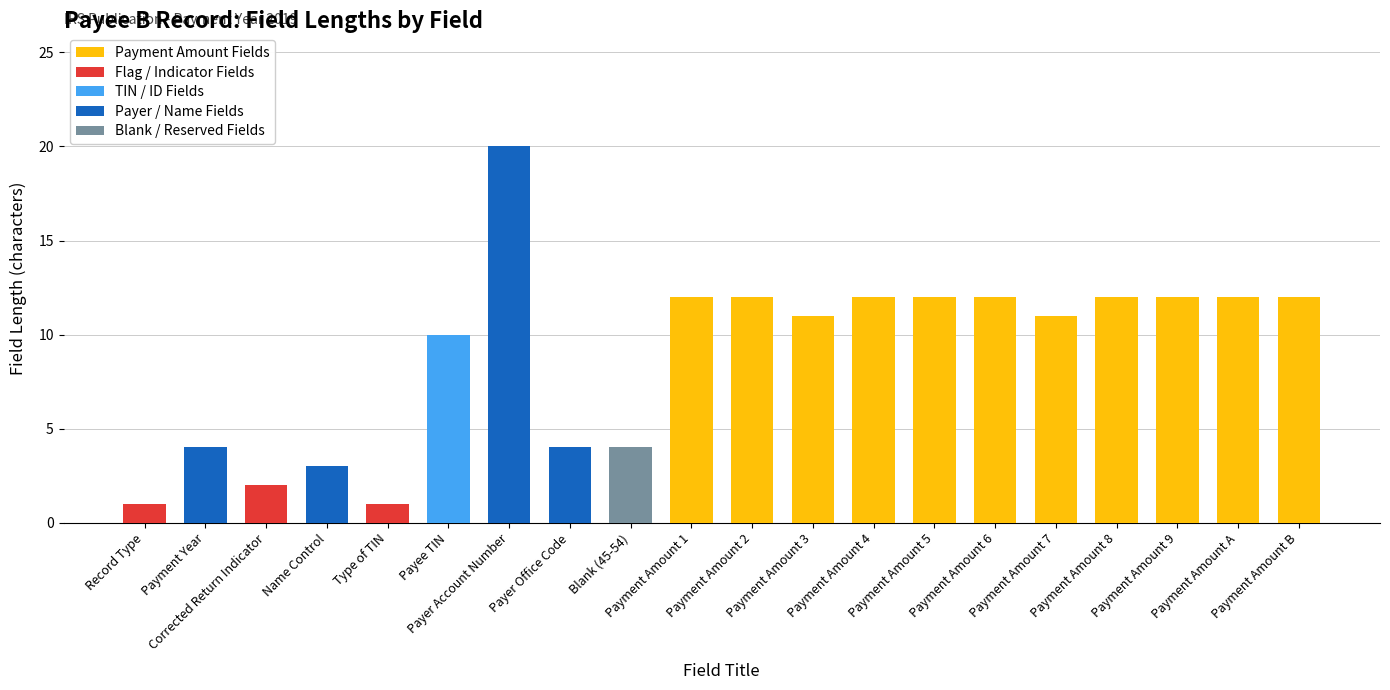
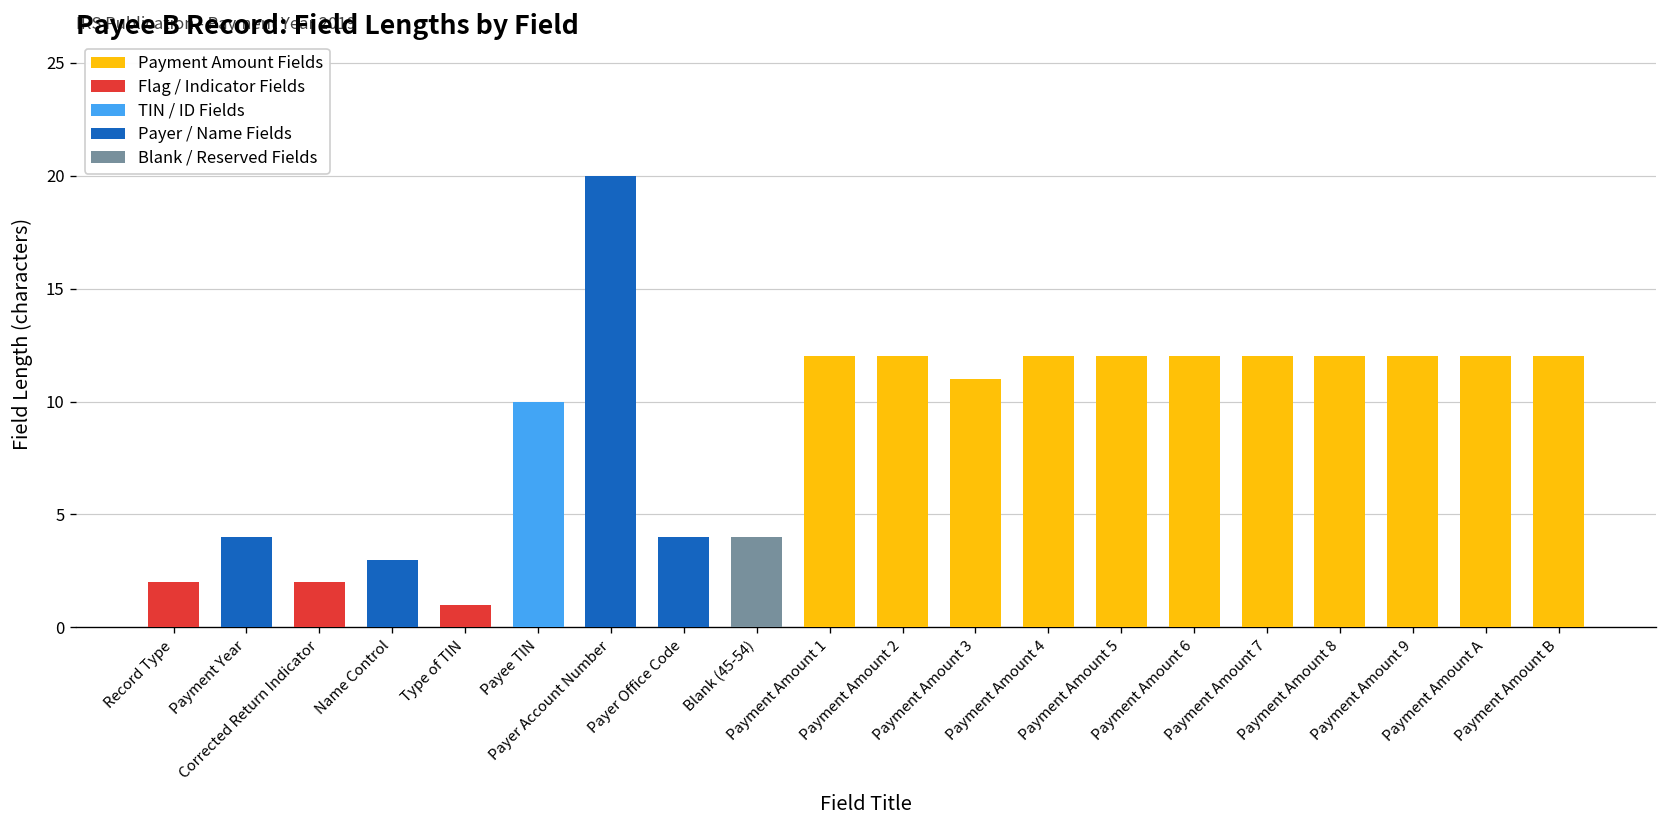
Flag / Indicator Fields, Record Type: 1 -> 2
Payment Amount Fields, Payment Amount 7: 11 -> 12
